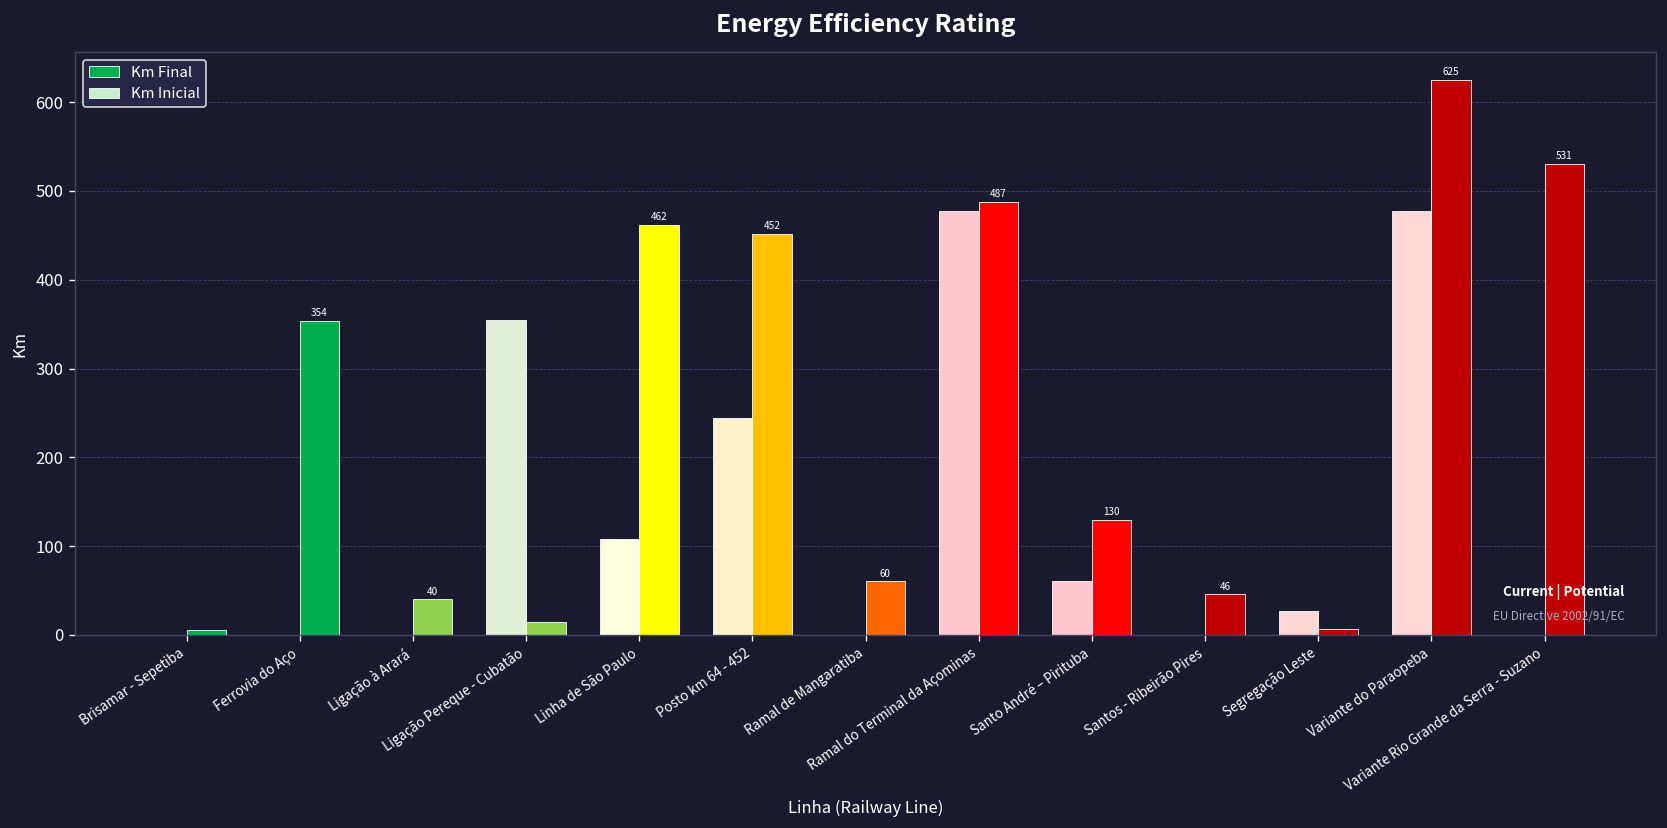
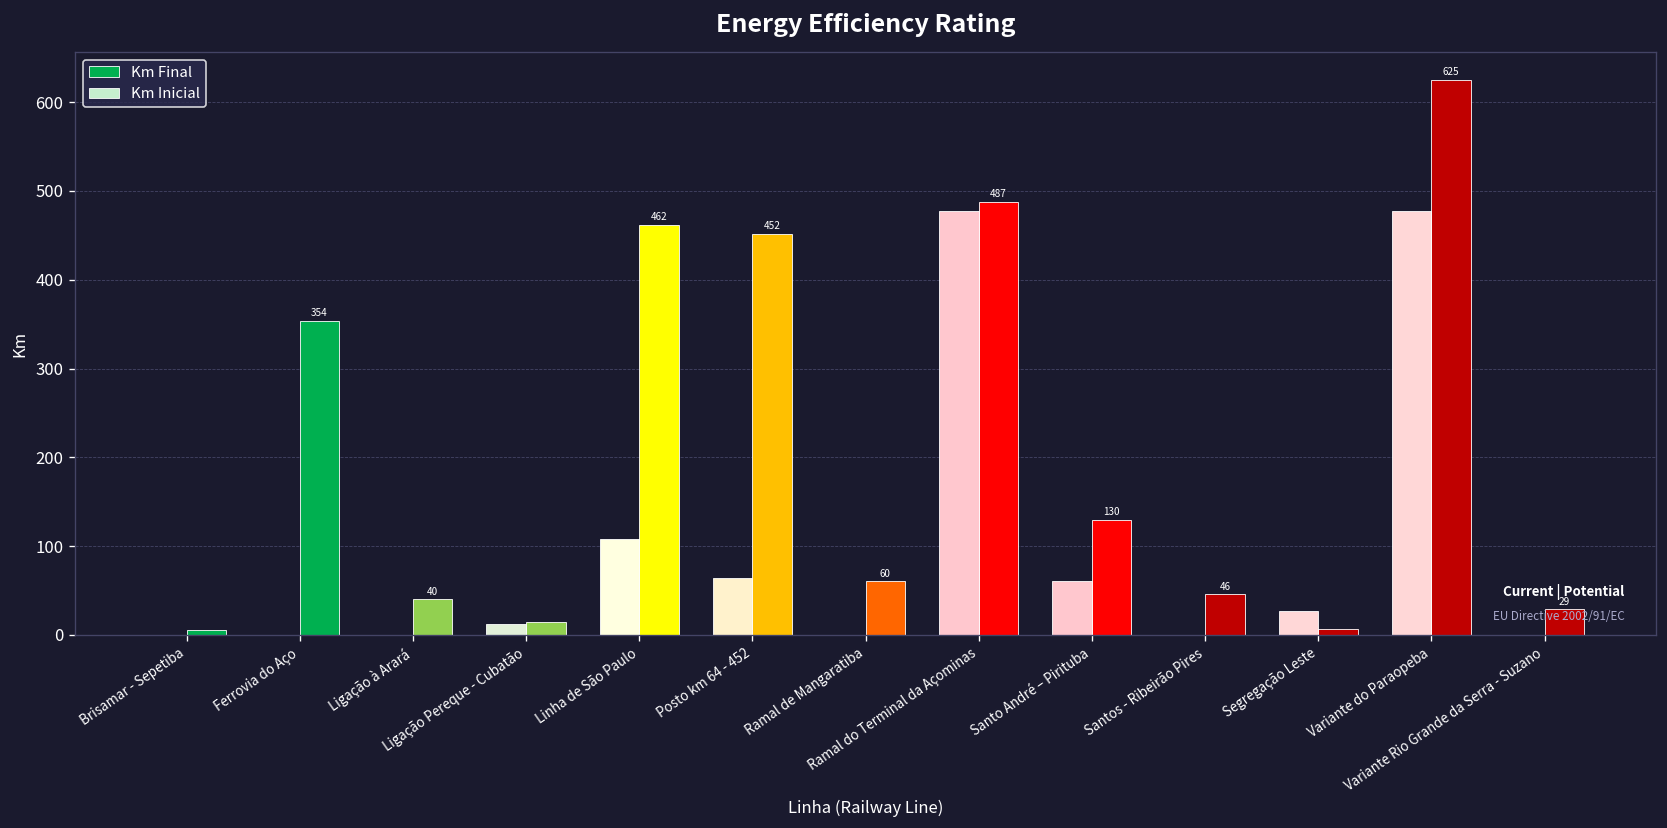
Km Inicial, Ligação Pereque - Cubatão: 360 -> 10
Km Inicial, Posto km 64 - 452: 240 -> 60
Km Final, Variante Rio Grande da Serra - Suzano: 531 -> 29
